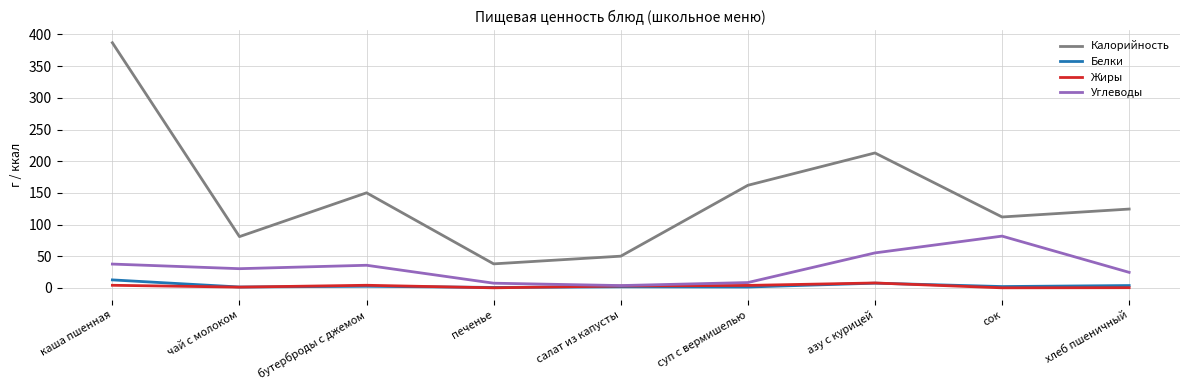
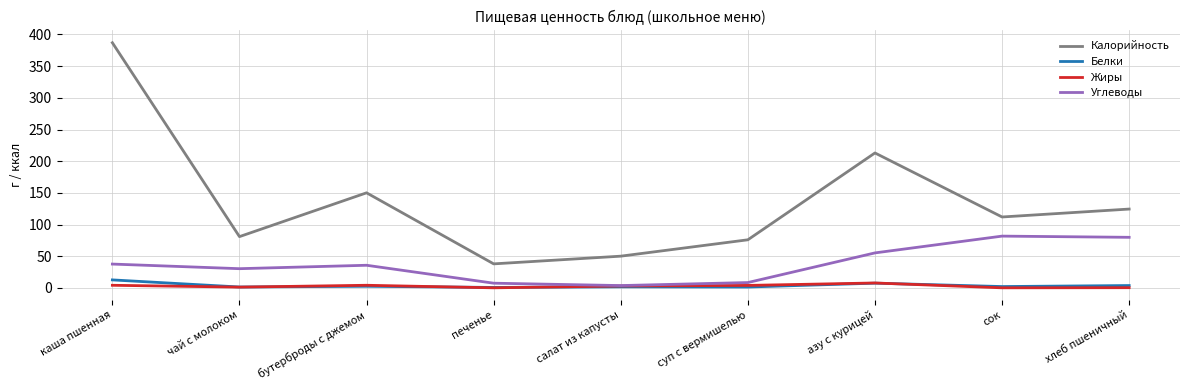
Калорийность, суп с вермишелью: 160 -> 80
Углеводы, хлеб пшеничный: 20 -> 80
